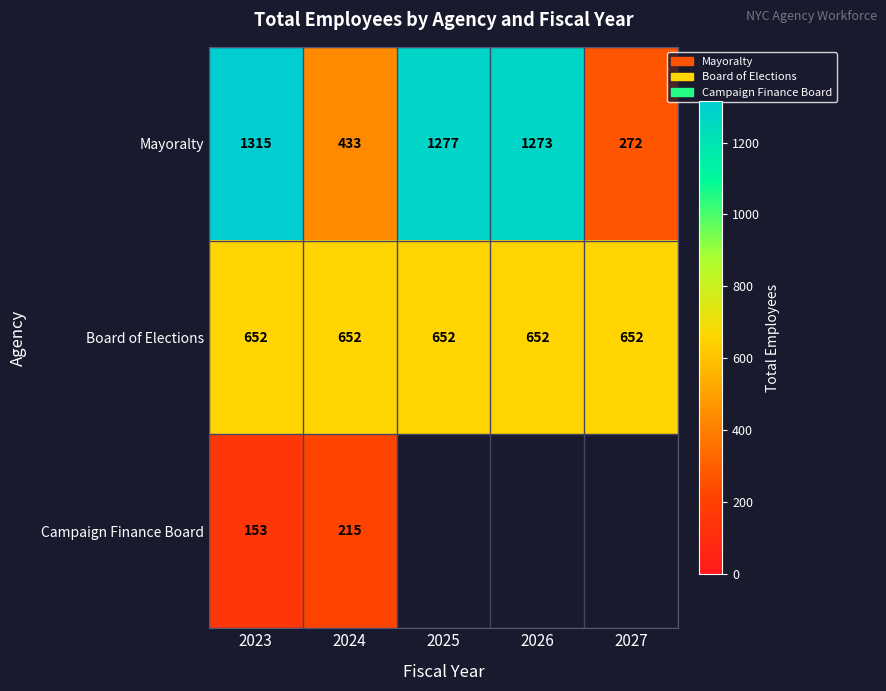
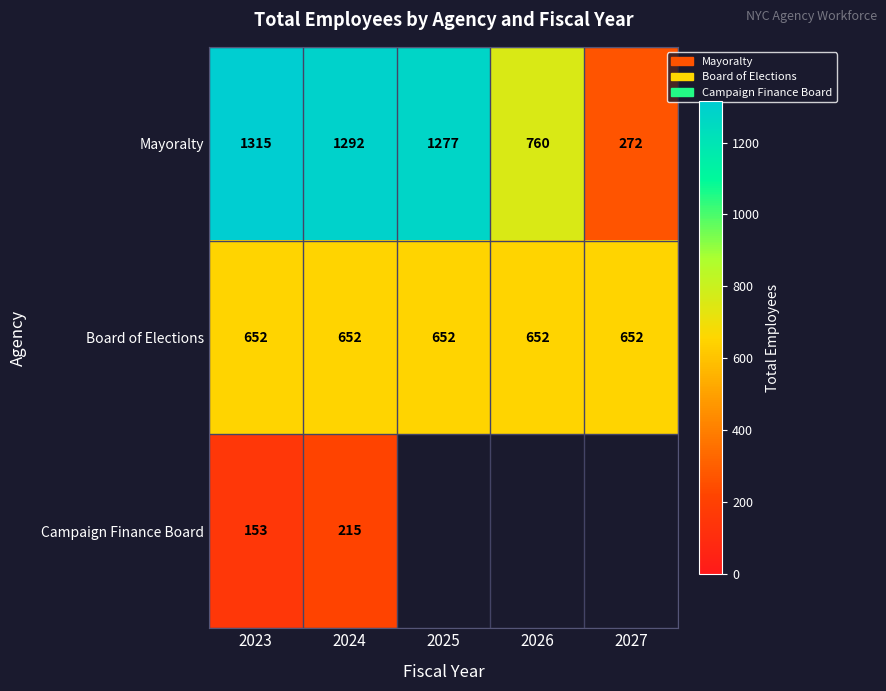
Mayoralty, 2024: 433 -> 1292
Mayoralty, 2026: 1273 -> 760
